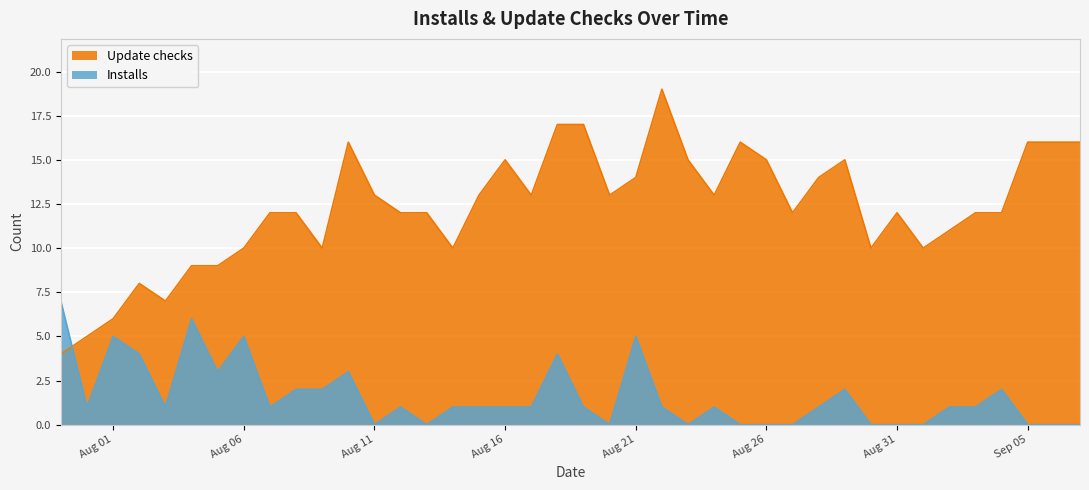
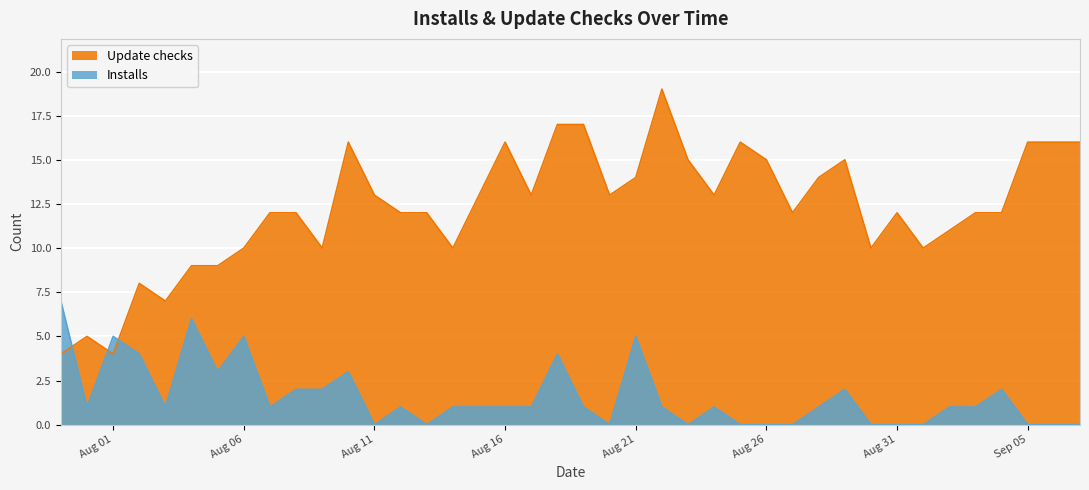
Update checks, Aug 01: 6 -> 4
Update checks, Aug 16: 15 -> 16
